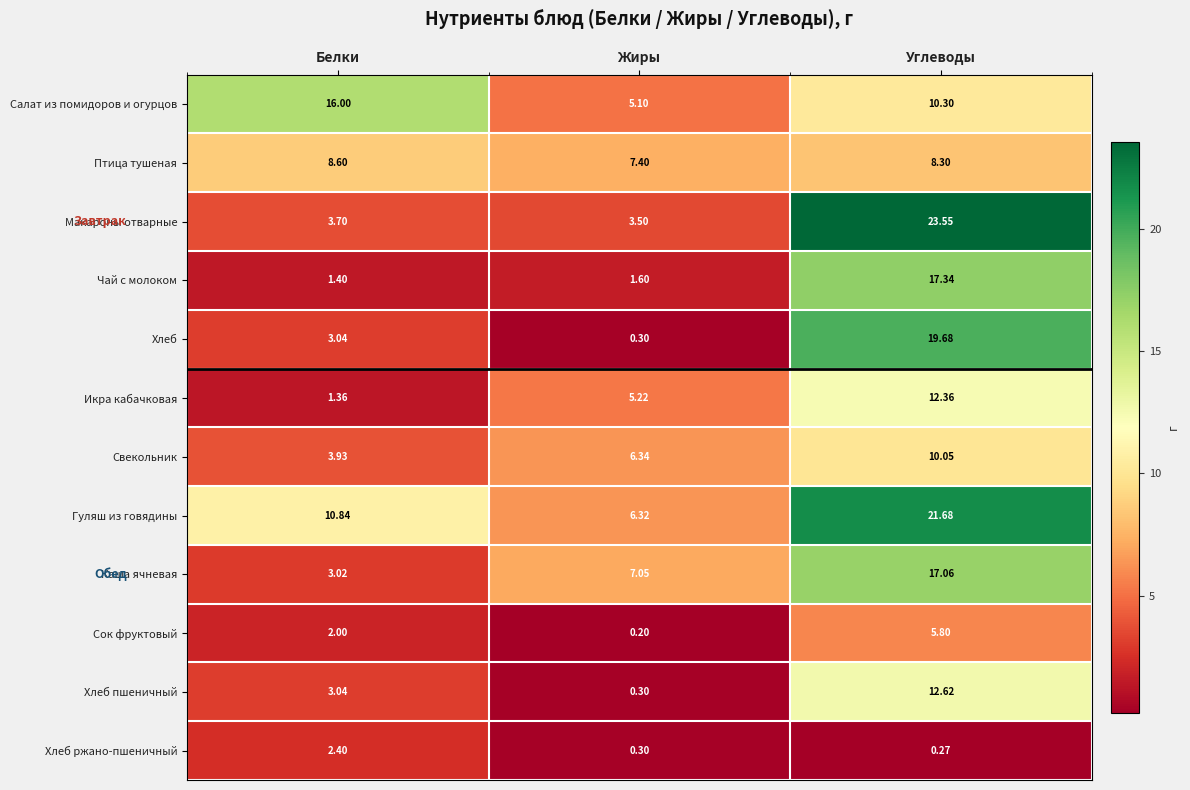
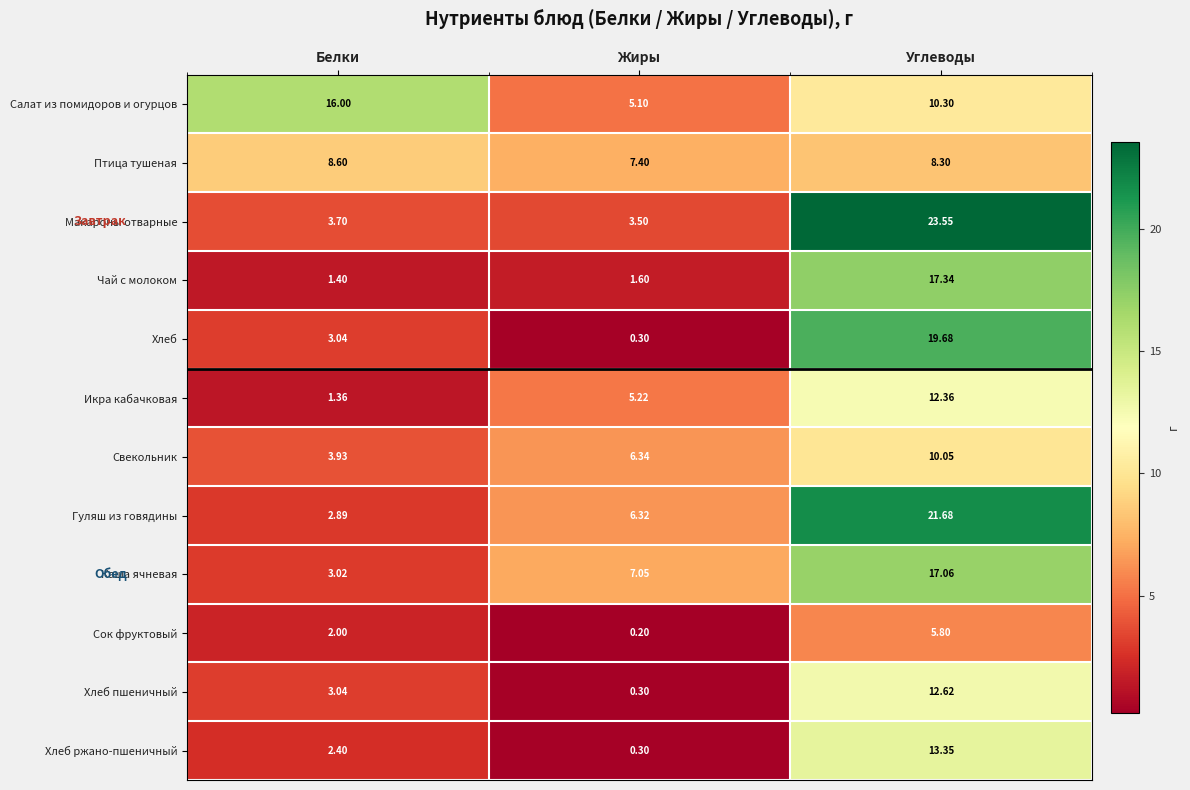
Гуляш из говядины, Белки: 10.84 -> 2.89
Хлеб ржано-пшеничный, Углеводы: 0.27 -> 13.35
